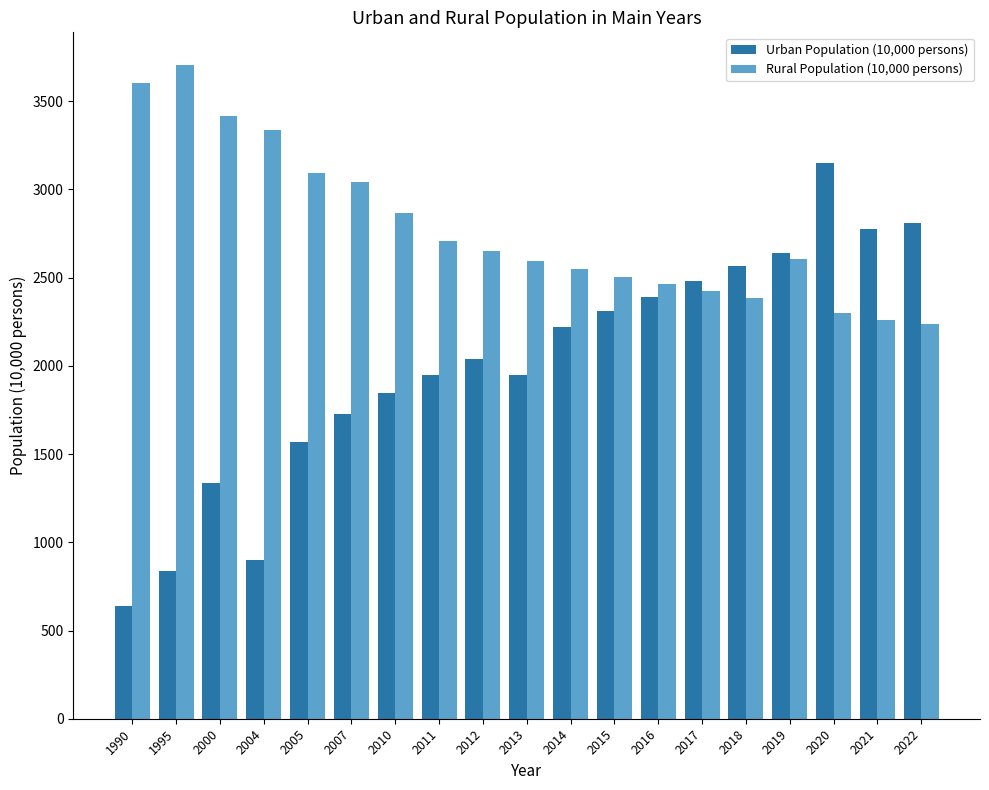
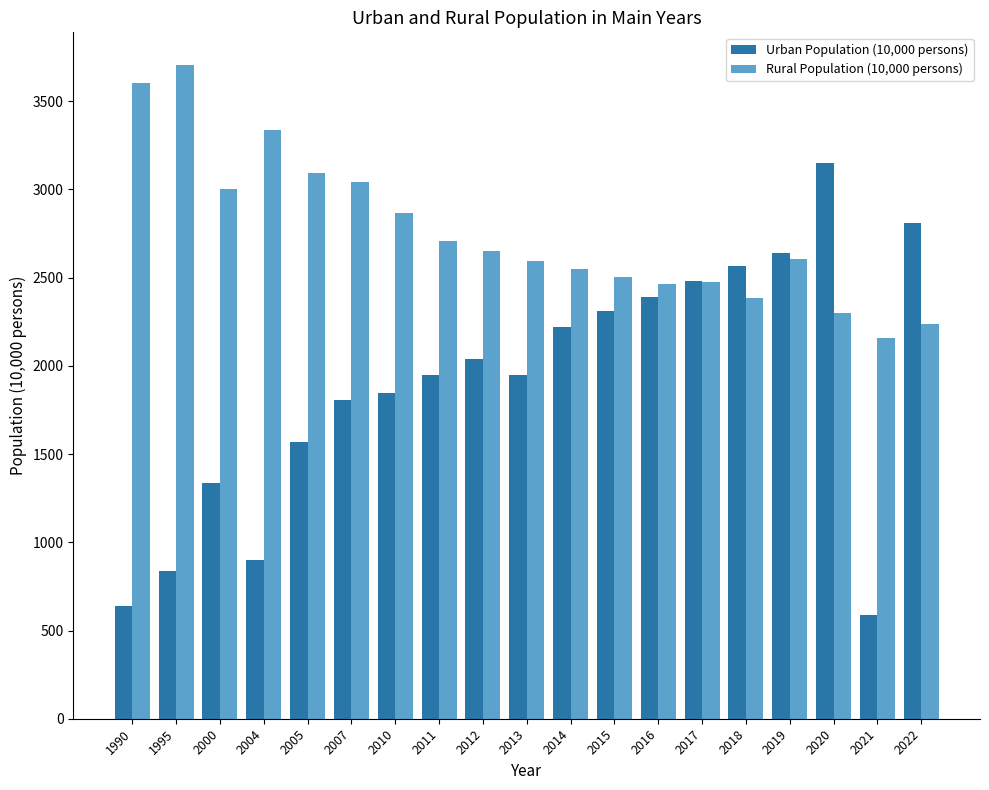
Rural Population (10,000 persons), 2000: 3410 -> 3000
Urban Population (10,000 persons), 2007: 1730 -> 1810
Rural Population (10,000 persons), 2017: 2430 -> 2480
Urban Population (10,000 persons), 2021: 2780 -> 590
Rural Population (10,000 persons), 2021: 2260 -> 2160
